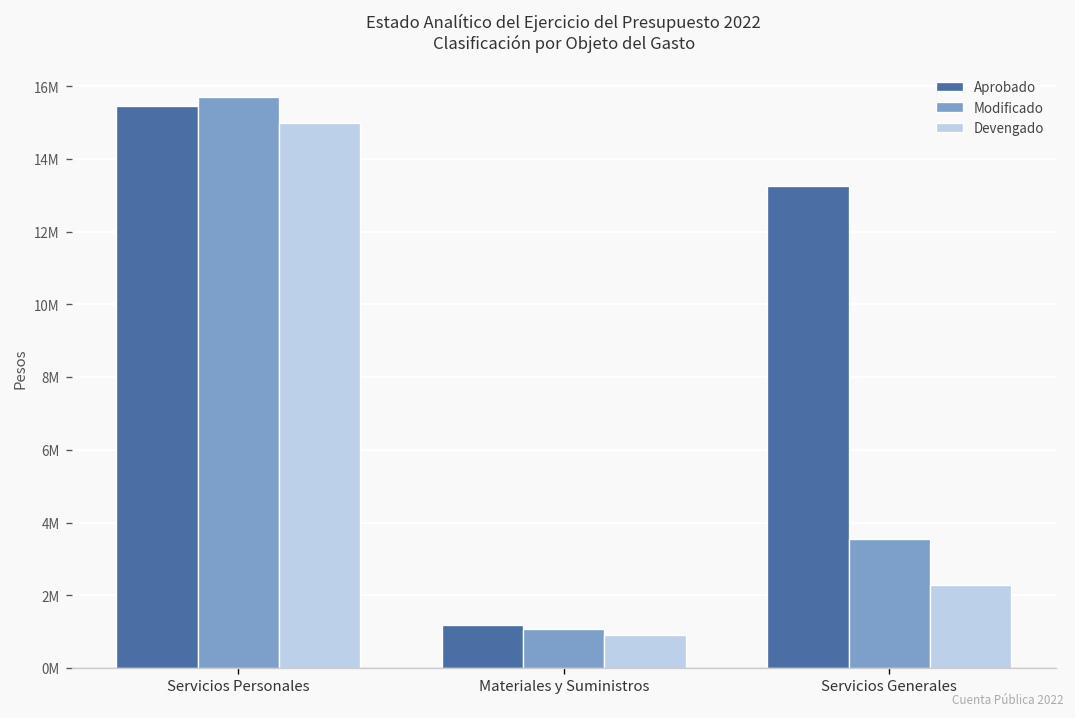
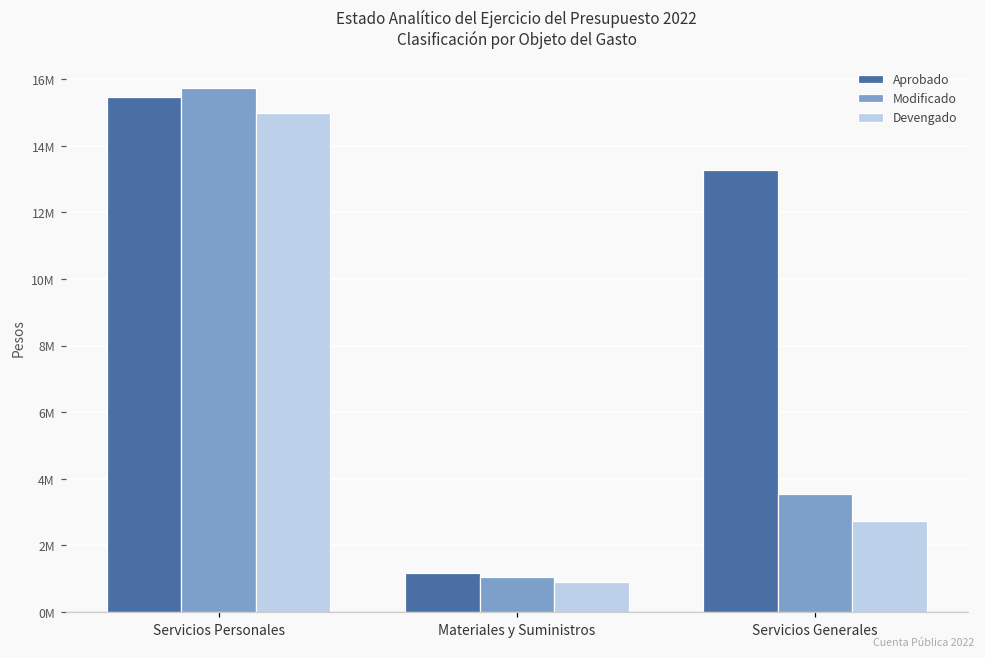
Devengado, Servicios Generales: 2300000 -> 2700000
